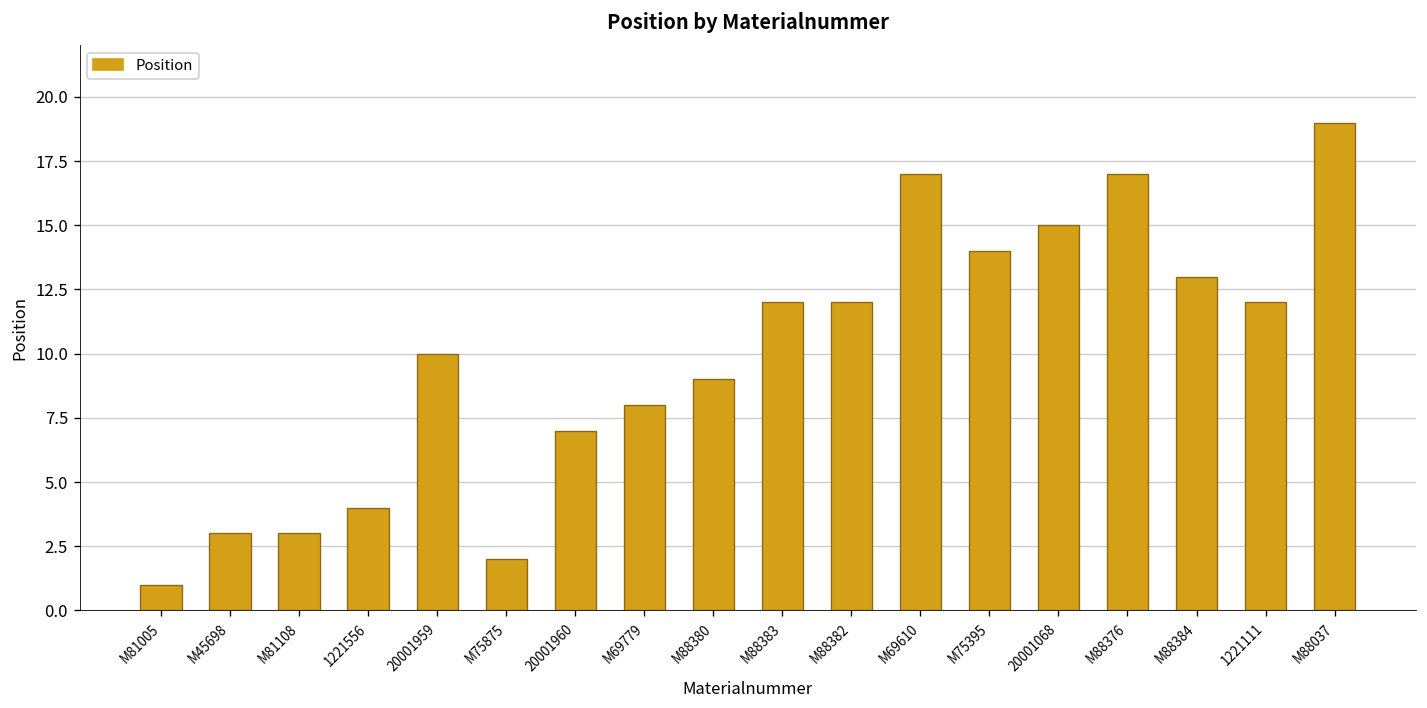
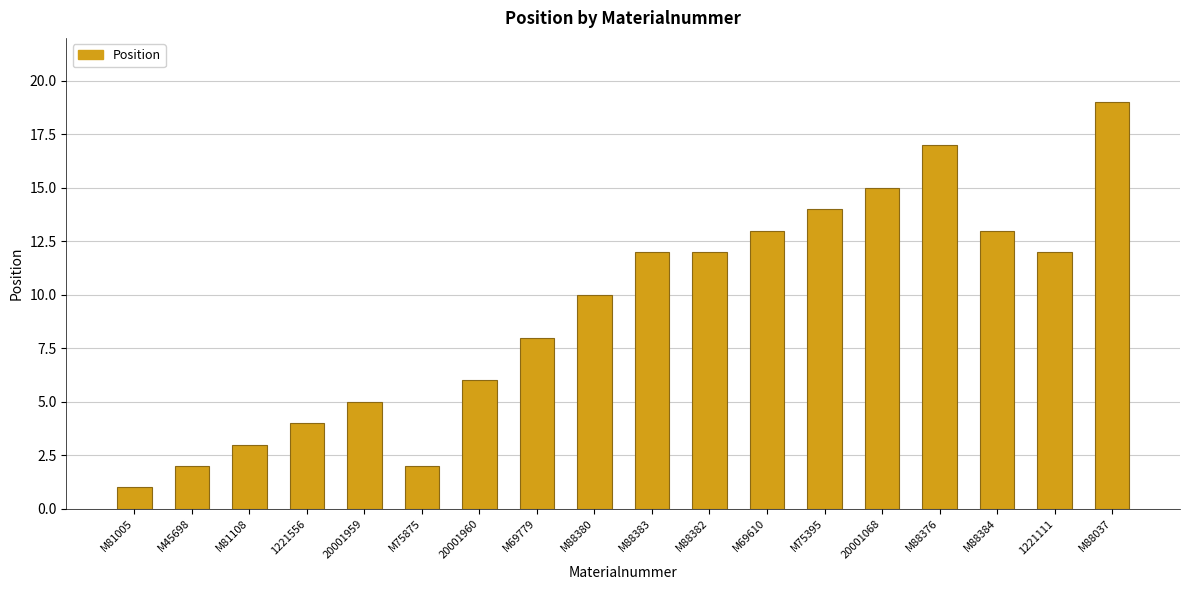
M45698: 3 -> 2
20001959: 10 -> 5
20001960: 7 -> 6
M88380: 9 -> 10
M69610: 17 -> 13
